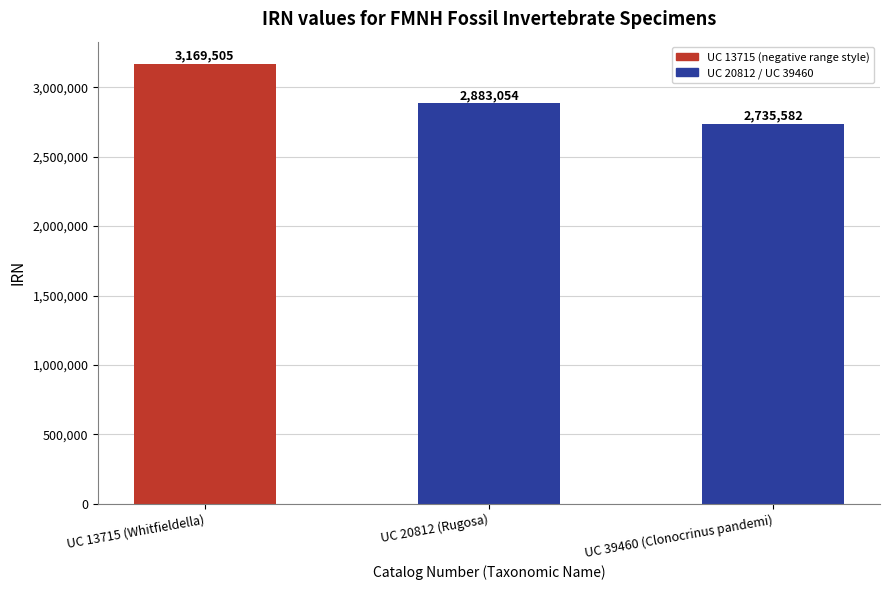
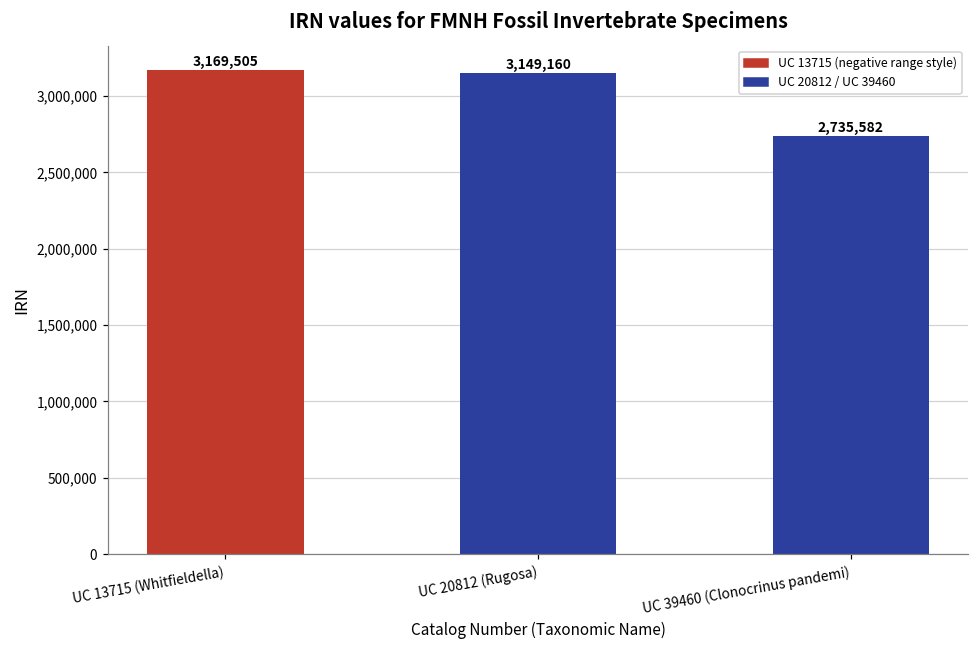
UC 20812 (Rugosa): 2,883,054 -> 3,149,160
